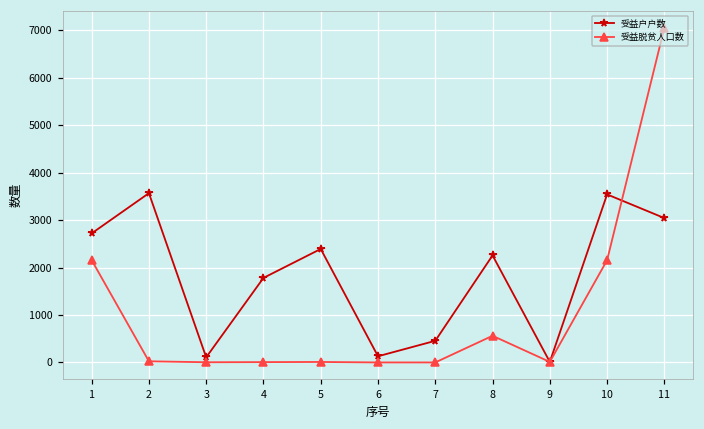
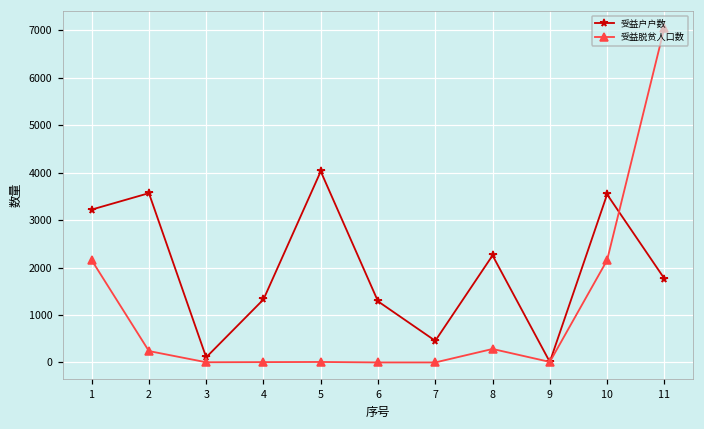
受益户户数, 1: 2700 -> 3200
受益脱贫人口数, 2: 0 -> 200
受益户户数, 4: 1800 -> 1300
受益户户数, 5: 2400 -> 4000
受益户户数, 6: 100 -> 1300
受益脱贫人口数, 8: 600 -> 300
受益户户数, 11: 3000 -> 1800
